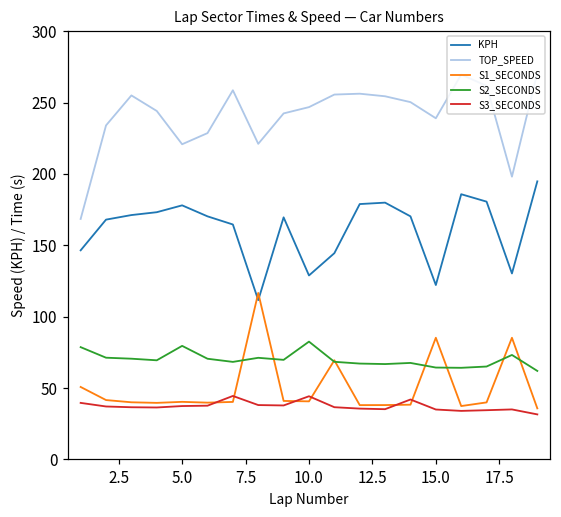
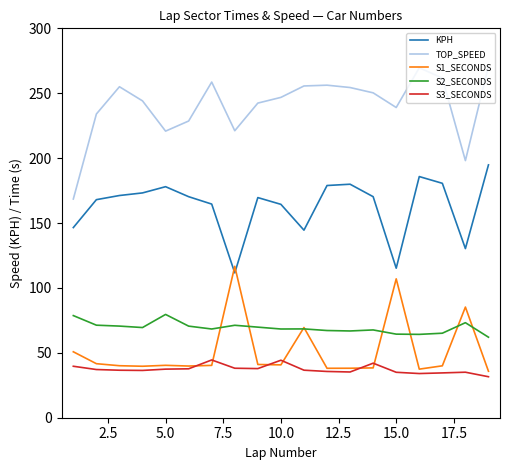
KPH, 10.0: 129 -> 164
S2_SECONDS, 10.0: 83 -> 68
KPH, 15.0: 122 -> 115
S1_SECONDS, 15.0: 85 -> 107
